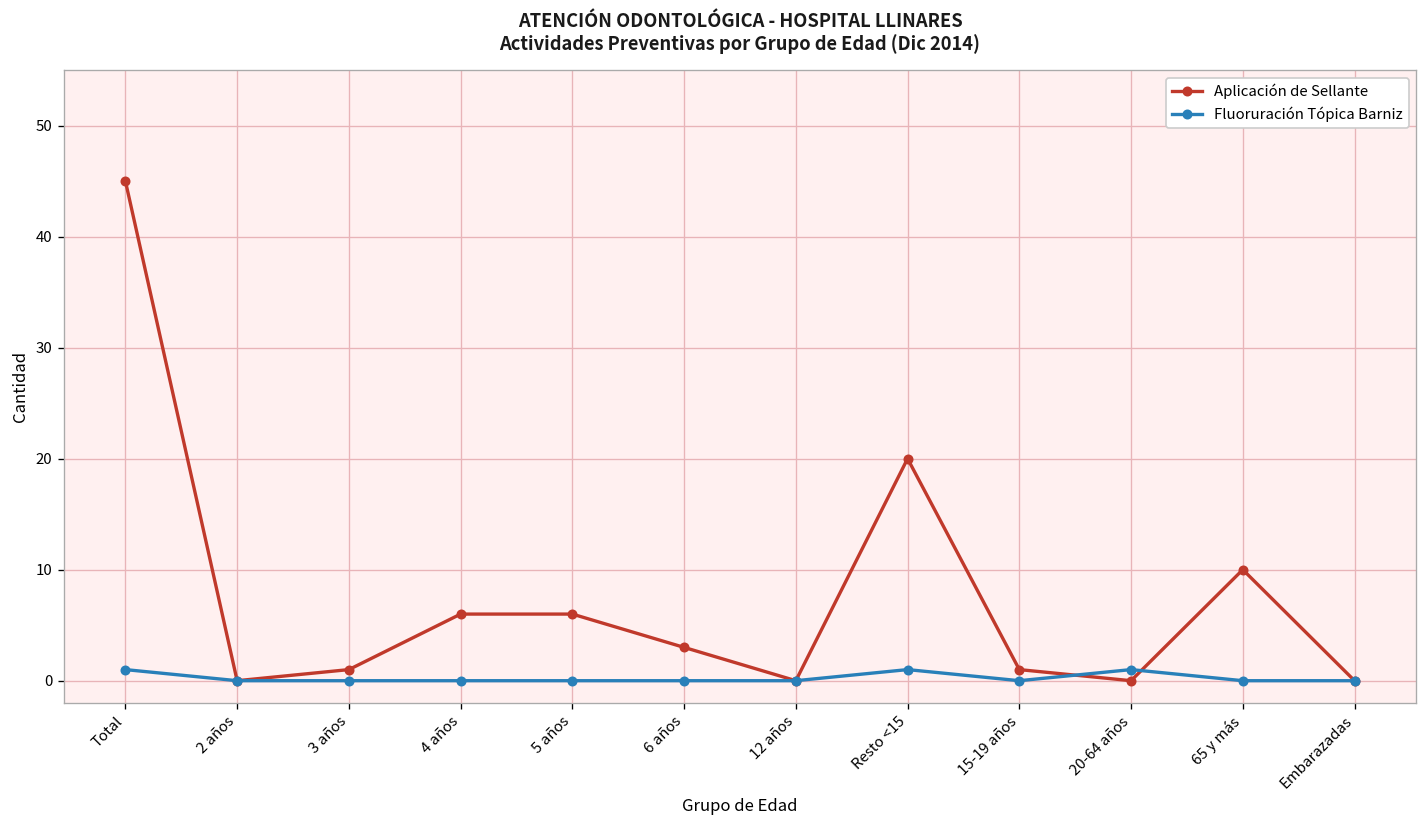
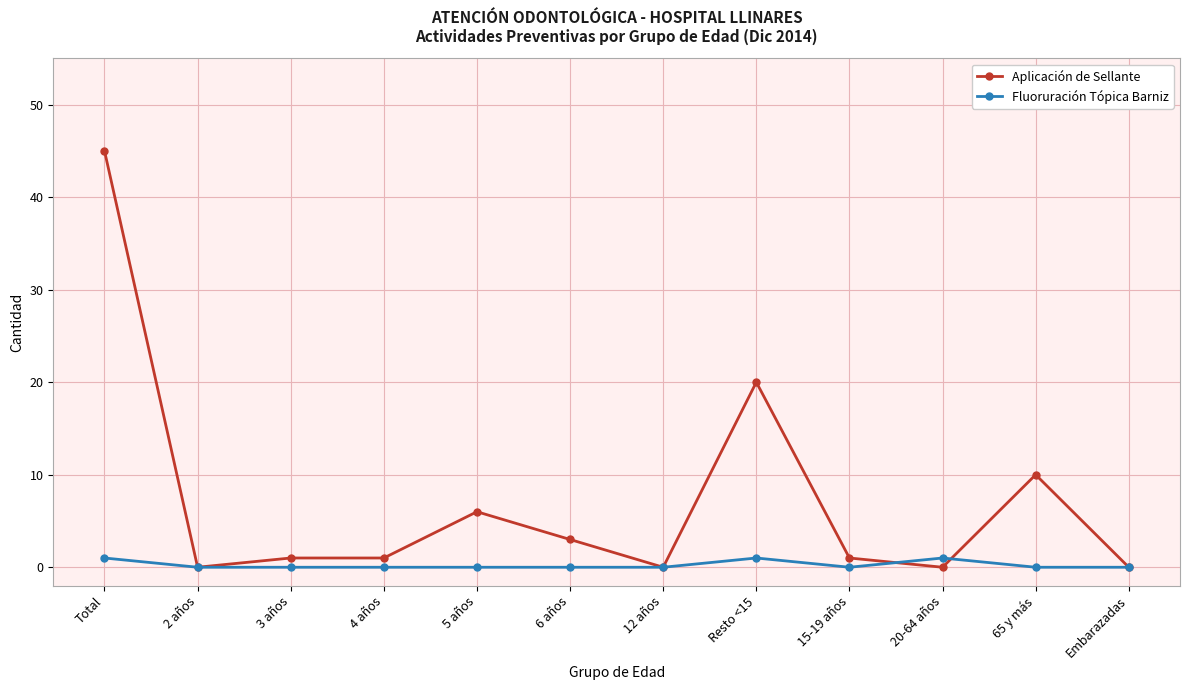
Aplicación de Sellante, 4 años: 6 -> 1
